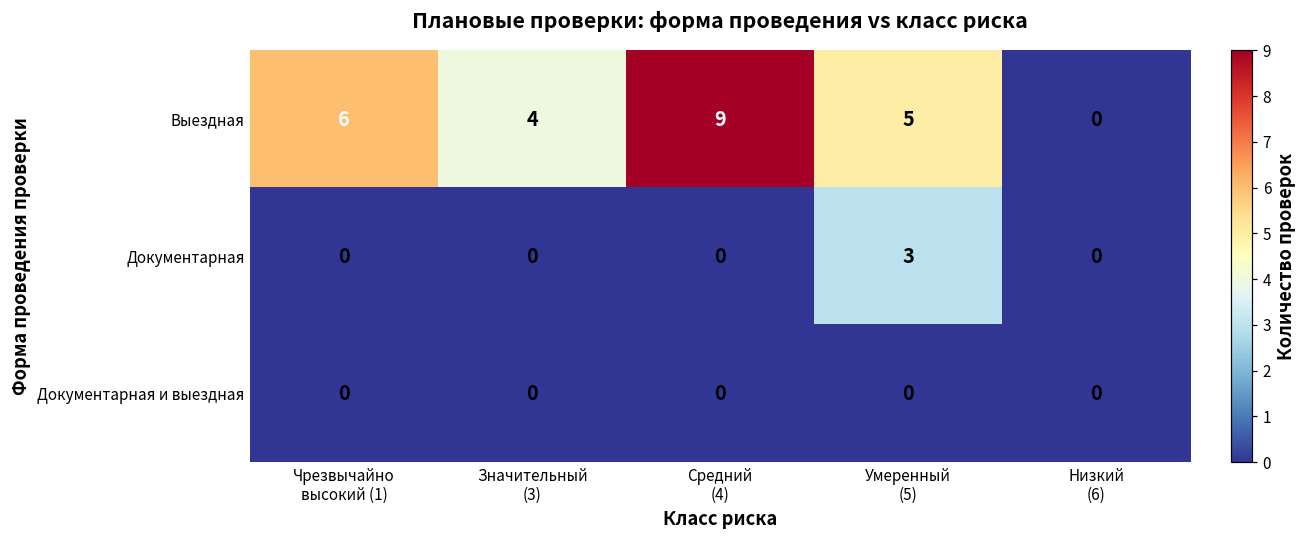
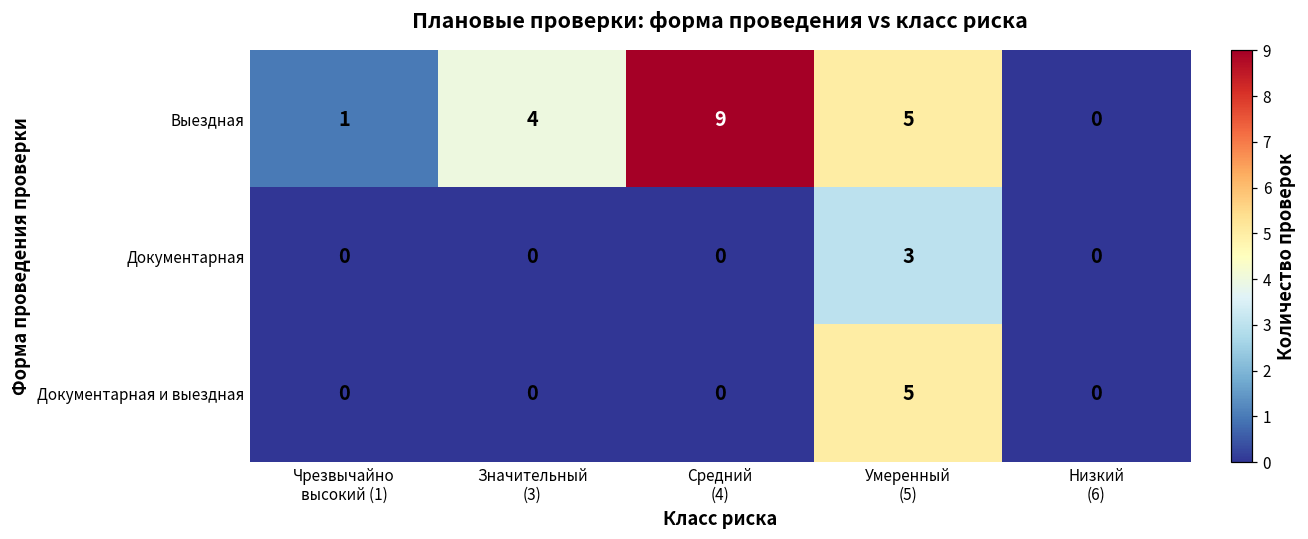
Выездная, Чрезвычайно высокий (1): 6 -> 1
Документарная и выездная, Умеренный (5): 0 -> 5
